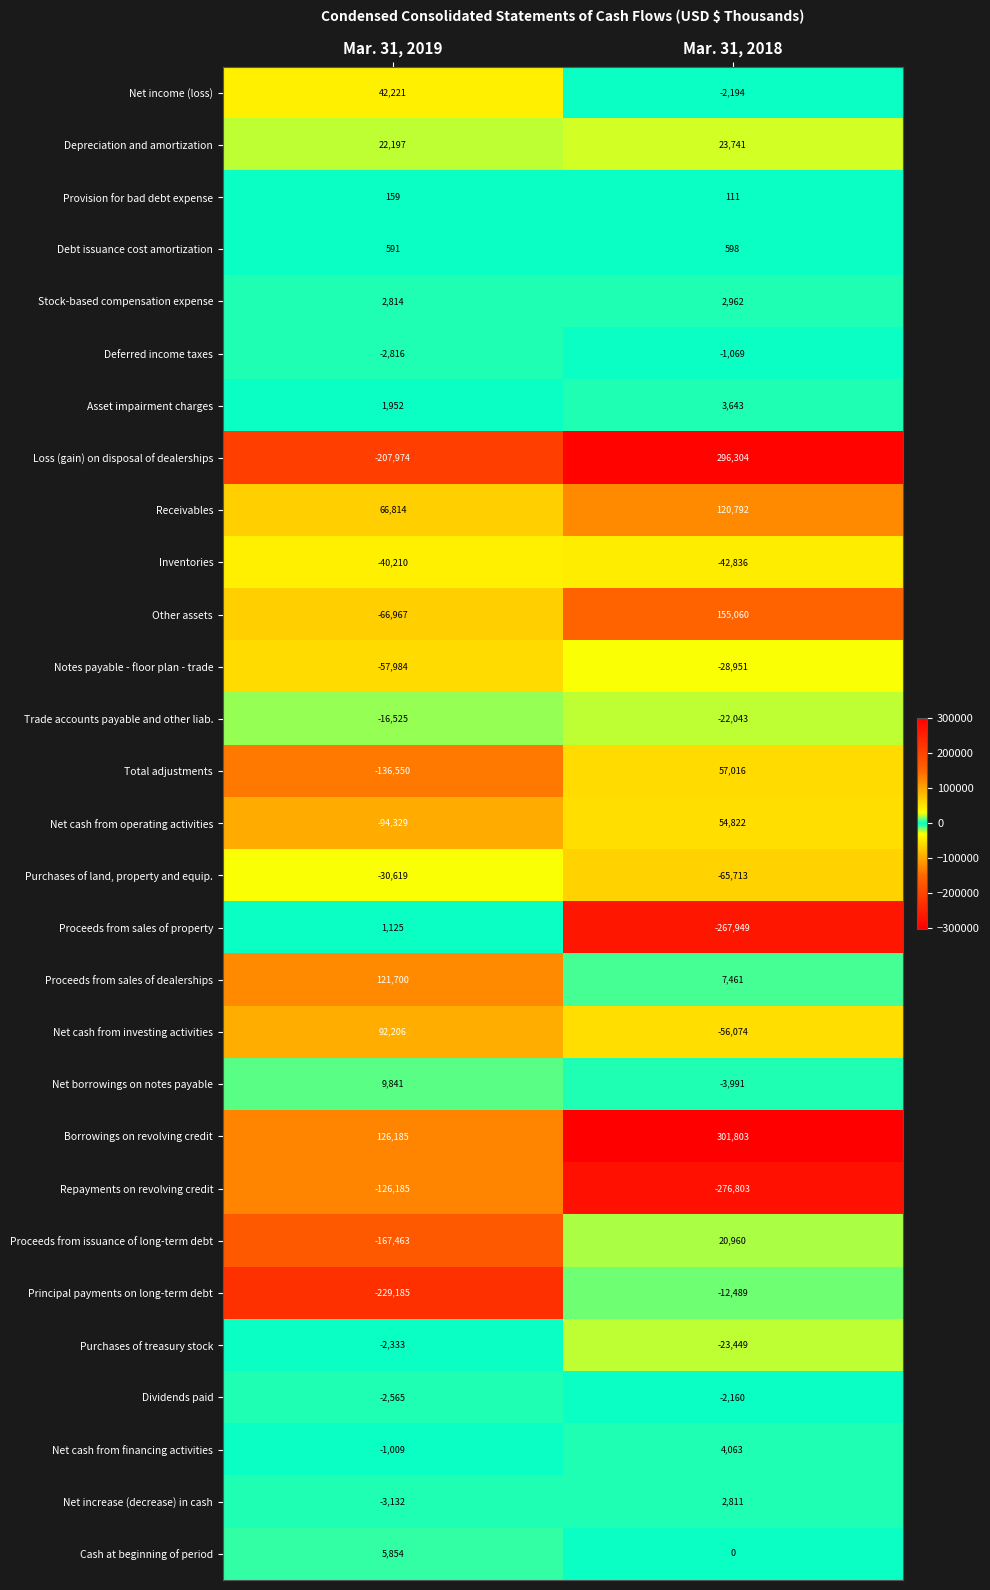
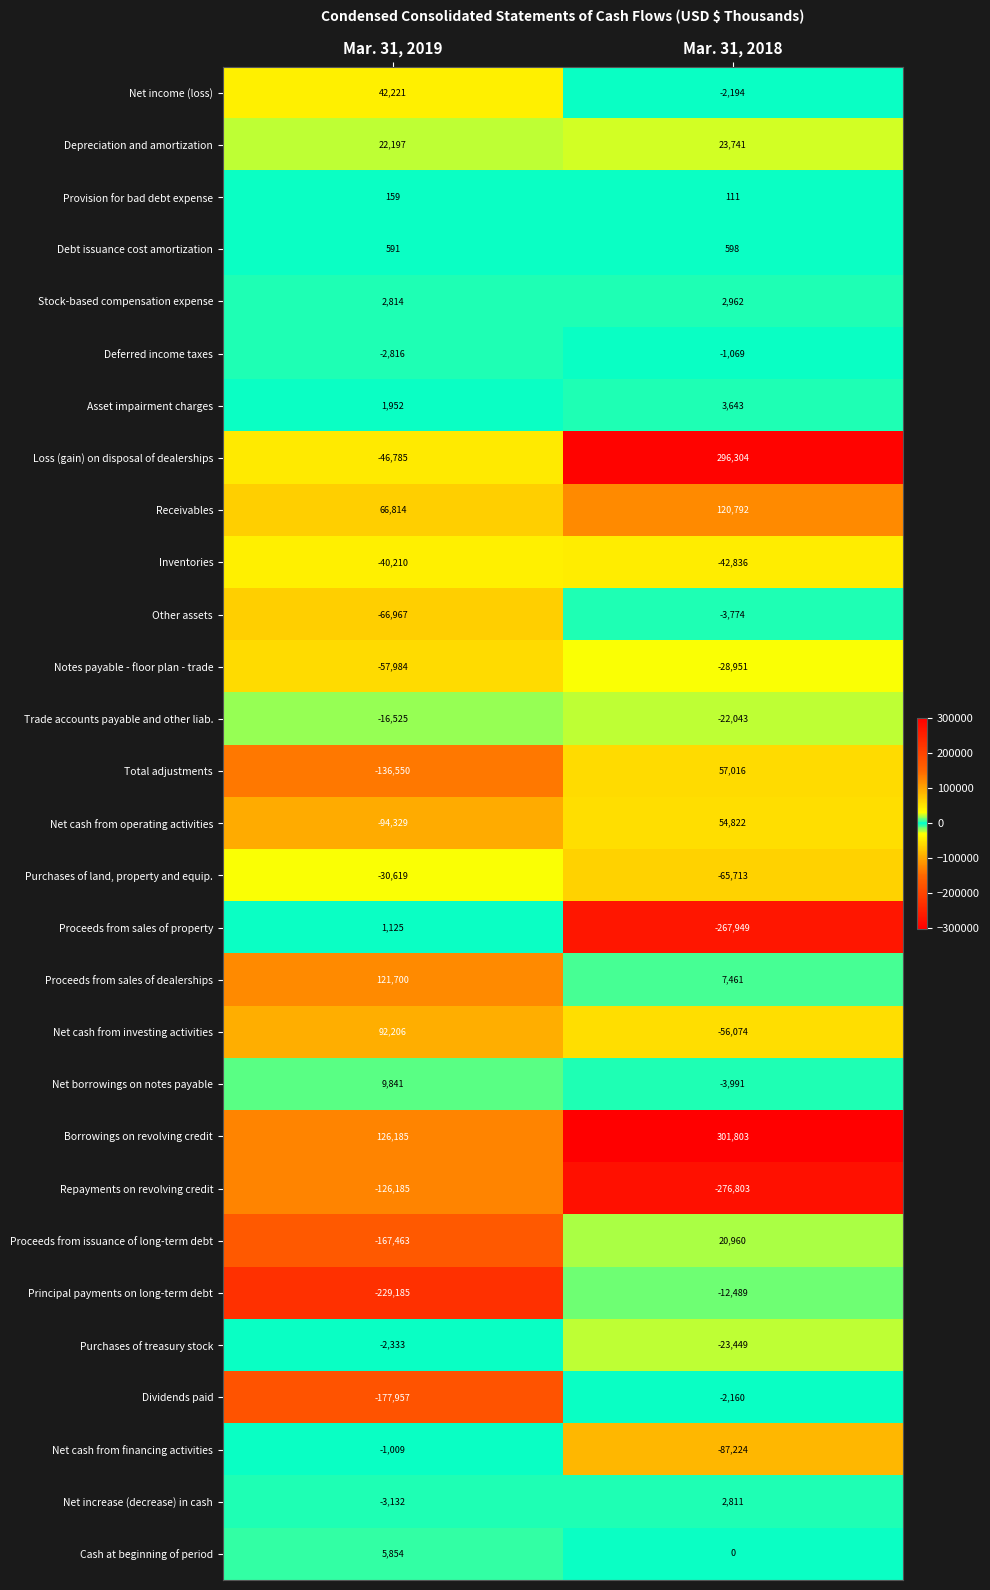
Loss (gain) on disposal of dealerships, Mar. 31, 2019: -207,974 -> -46,785
Other assets, Mar. 31, 2018: 155,060 -> -3,774
Dividends paid, Mar. 31, 2019: -2,565 -> -177,957
Net cash from financing activities, Mar. 31, 2018: 4,063 -> -87,224
